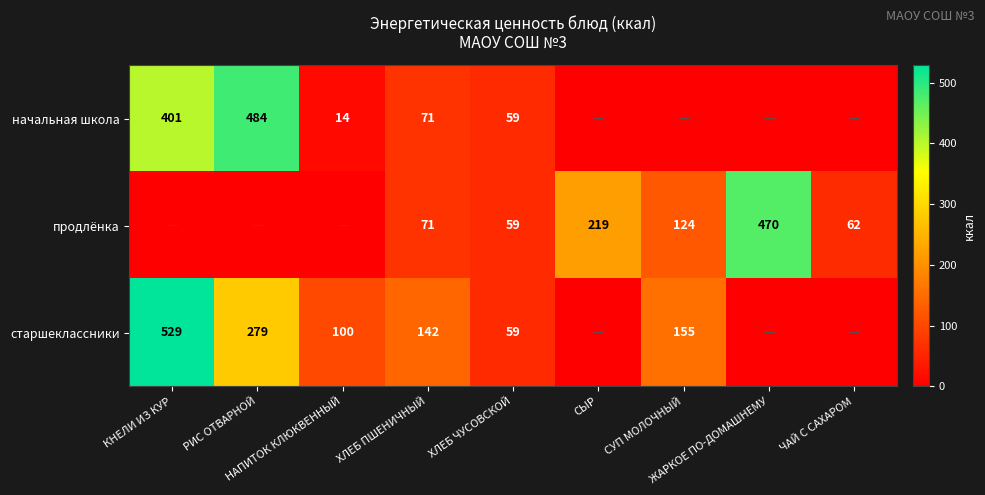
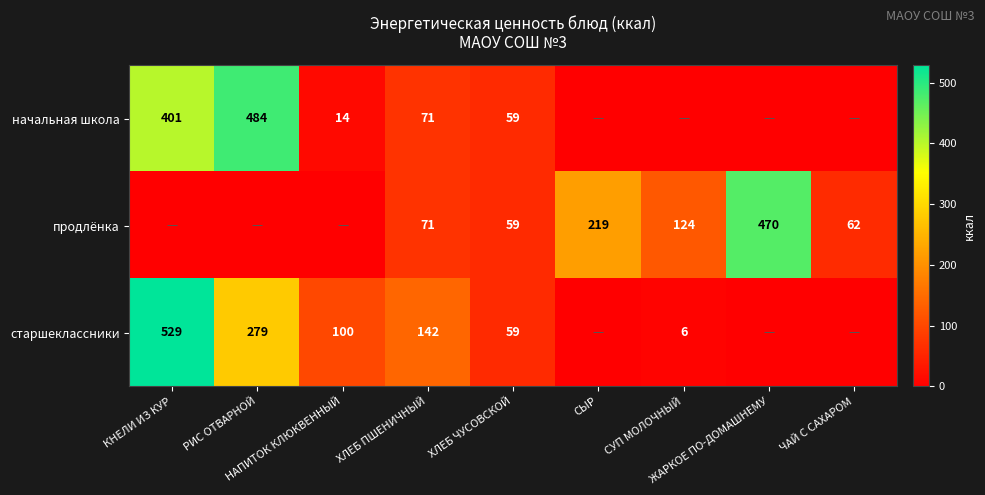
старшеклассники, СУП МОЛОЧНЫЙ: 155 -> 6
